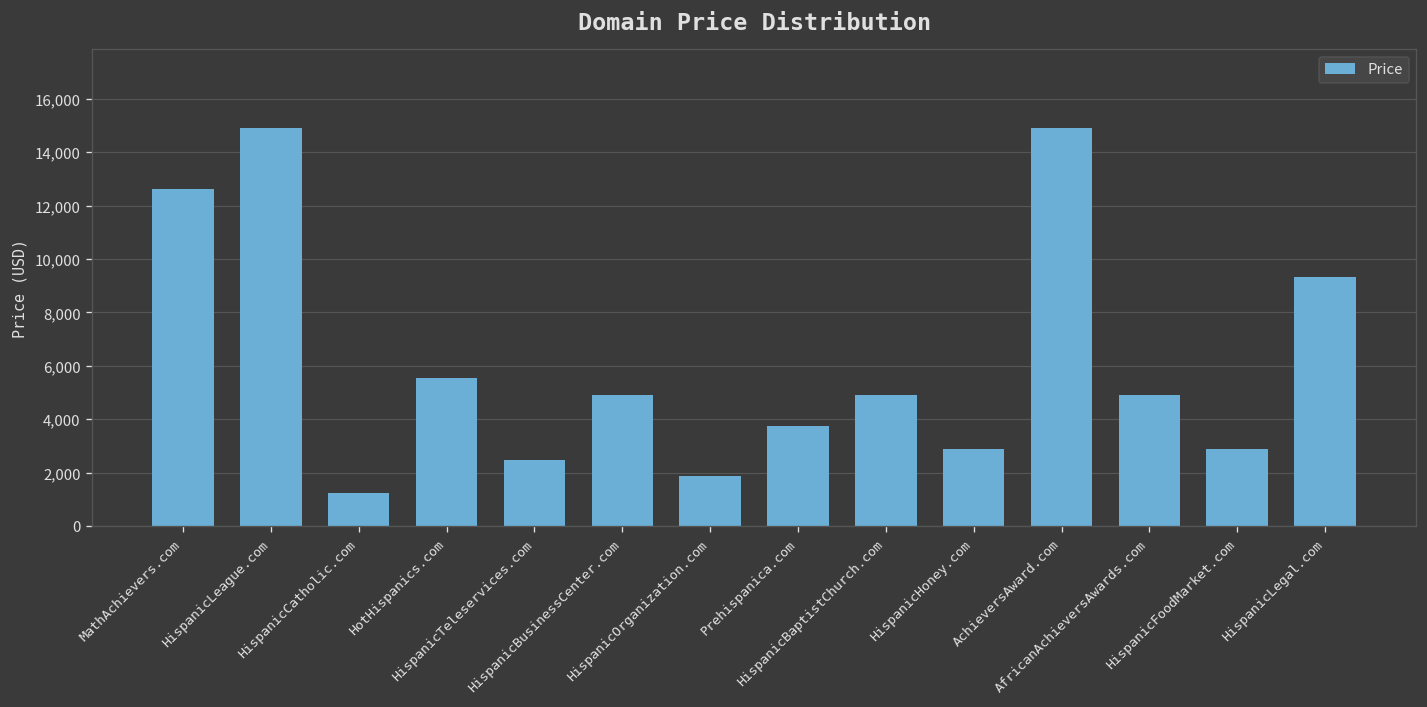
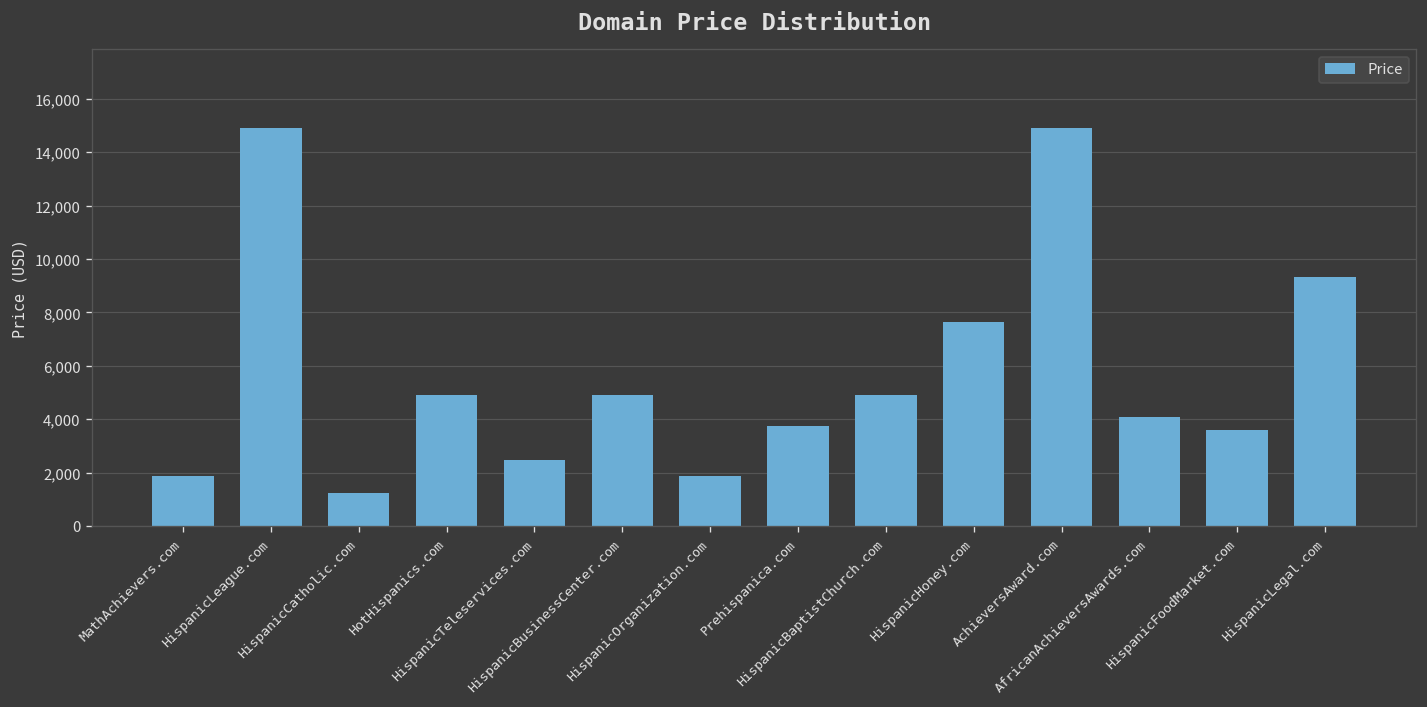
MathAchievers.com: 12,600 -> 1,900
HotHispanics.com: 5,600 -> 4,900
HispanicHoney.com: 2,900 -> 7,600
AfricanAchieversAwards.com: 4,900 -> 4,100
HispanicFoodMarket.com: 2,900 -> 3,600
